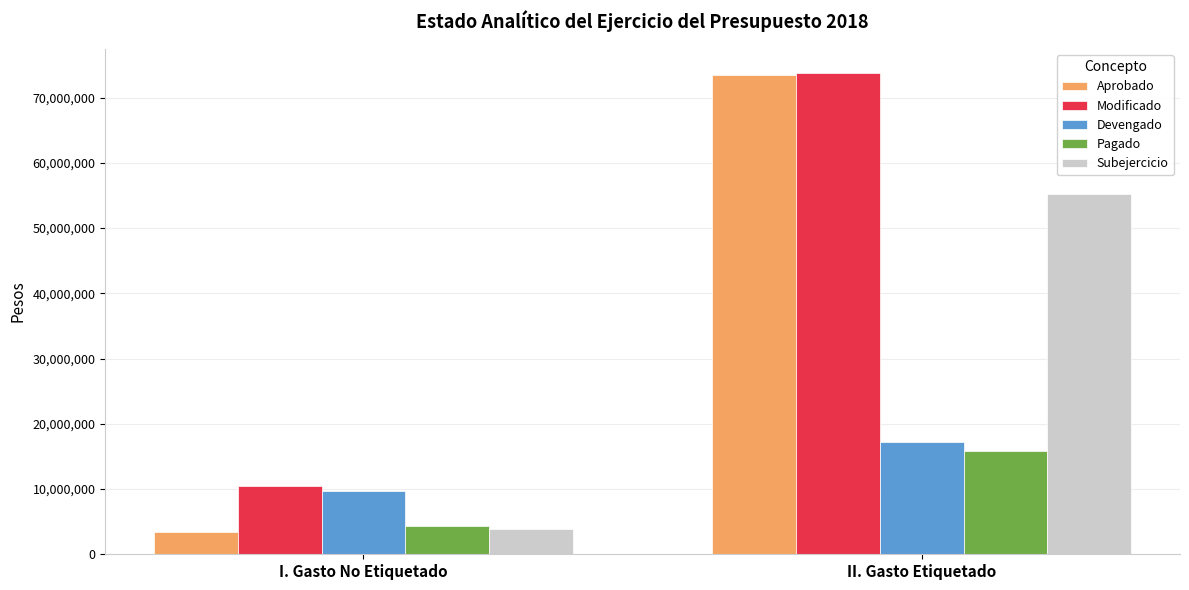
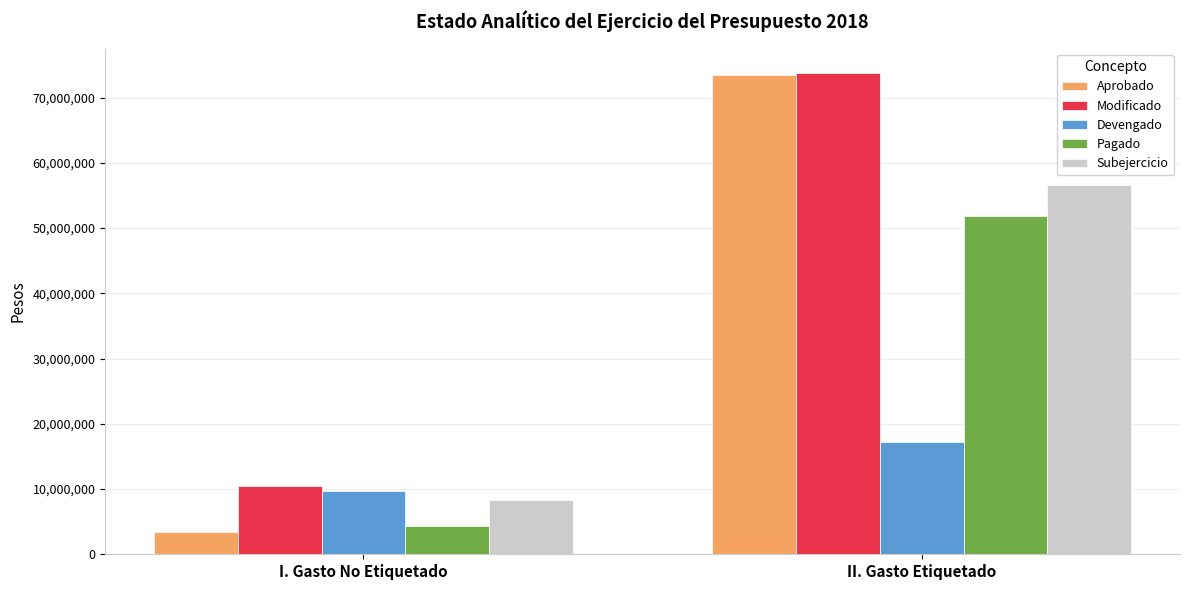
Subejercicio, I. Gasto No Etiquetado: 4,000,000 -> 8,000,000
Pagado, II. Gasto Etiquetado: 16,000,000 -> 52,000,000
Subejercicio, II. Gasto Etiquetado: 55,000,000 -> 57,000,000
